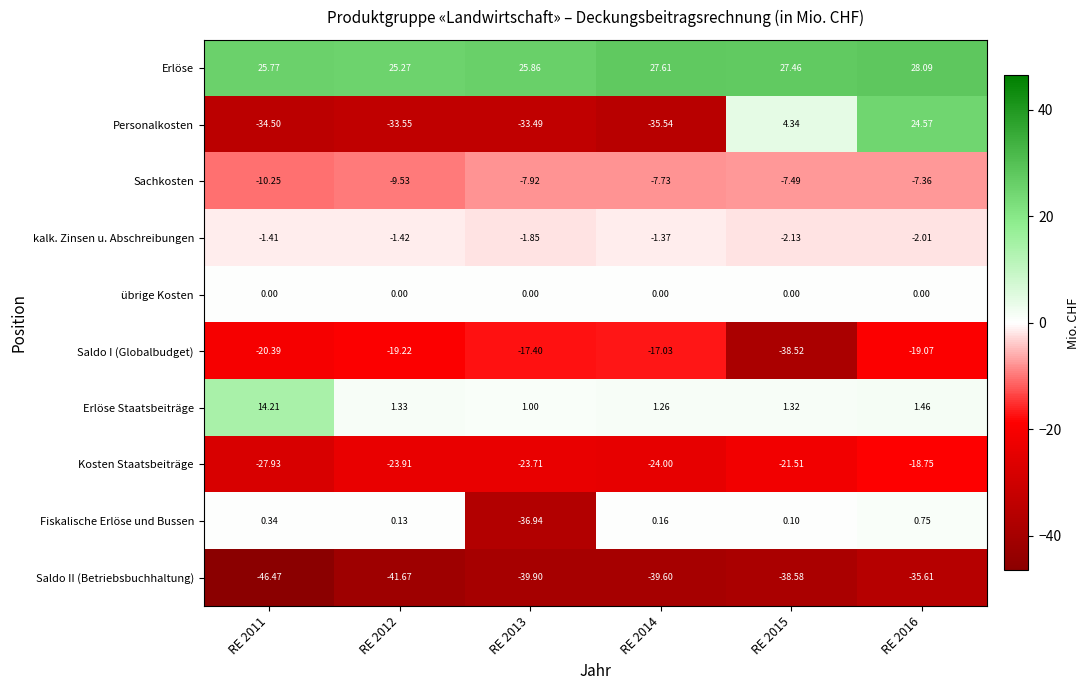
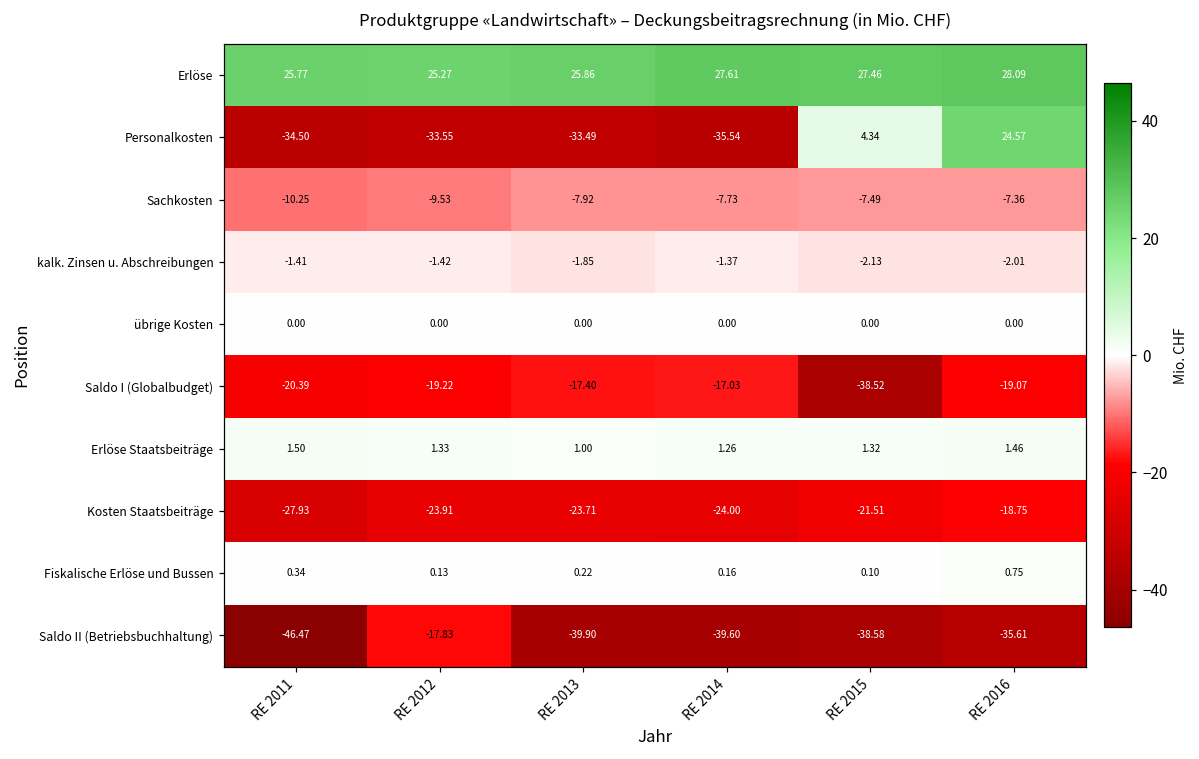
Erlöse Staatsbeiträge, RE 2011: 14.21 -> 1.50
Fiskalische Erlöse und Bussen, RE 2013: -36.94 -> 0.22
Saldo II (Betriebsbuchhaltung), RE 2012: -41.67 -> -17.83
